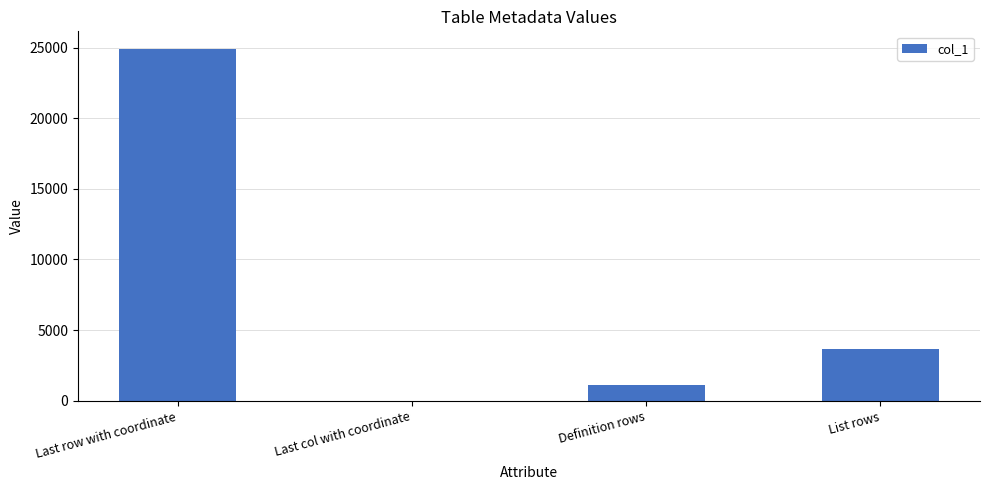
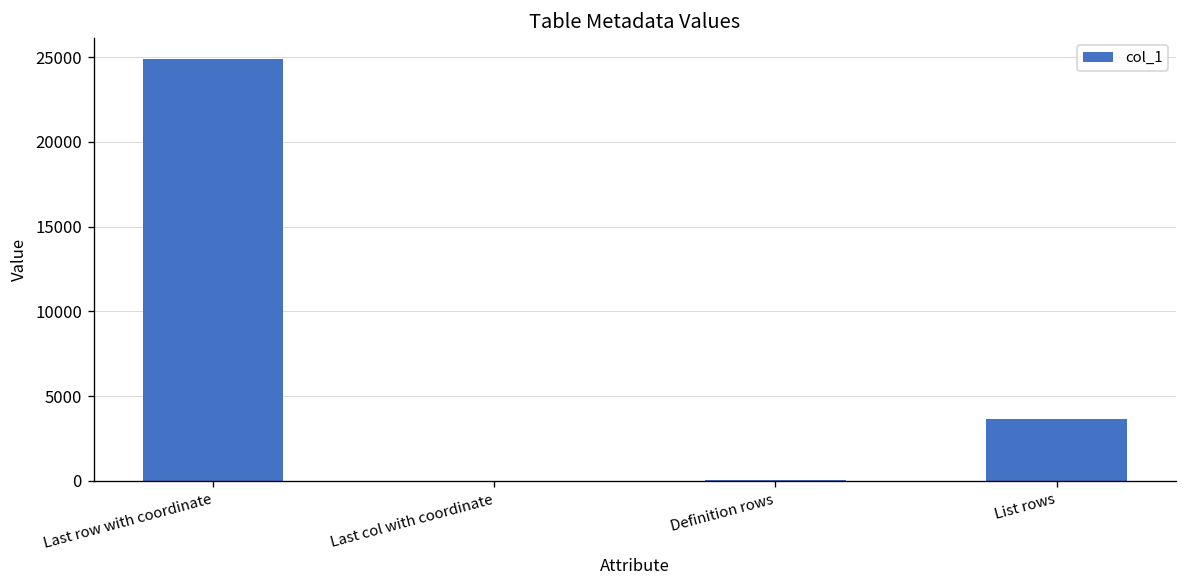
Definition rows: 1100 -> 100
